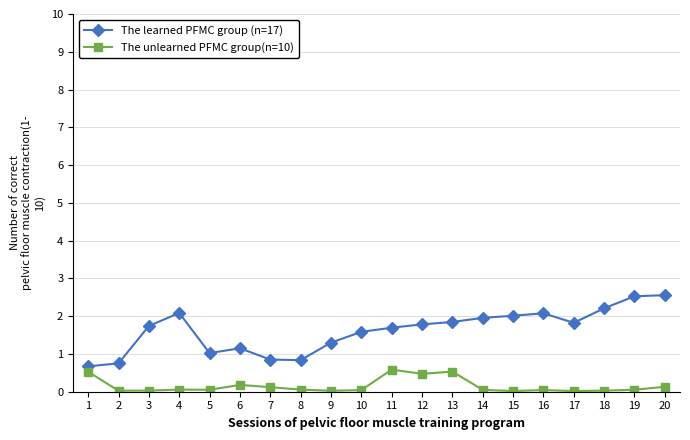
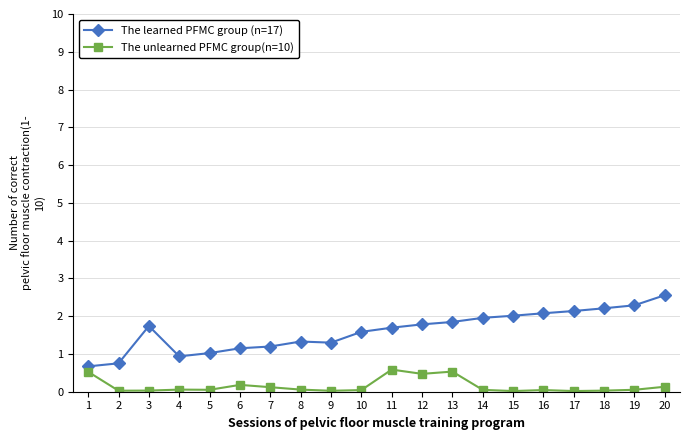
The learned PFMC group (n=17), 4: 2.1 -> 0.9
The learned PFMC group (n=17), 7: 0.9 -> 1.2
The learned PFMC group (n=17), 8: 0.8 -> 1.3
The learned PFMC group (n=17), 17: 1.8 -> 2.1
The learned PFMC group (n=17), 19: 2.5 -> 2.3
